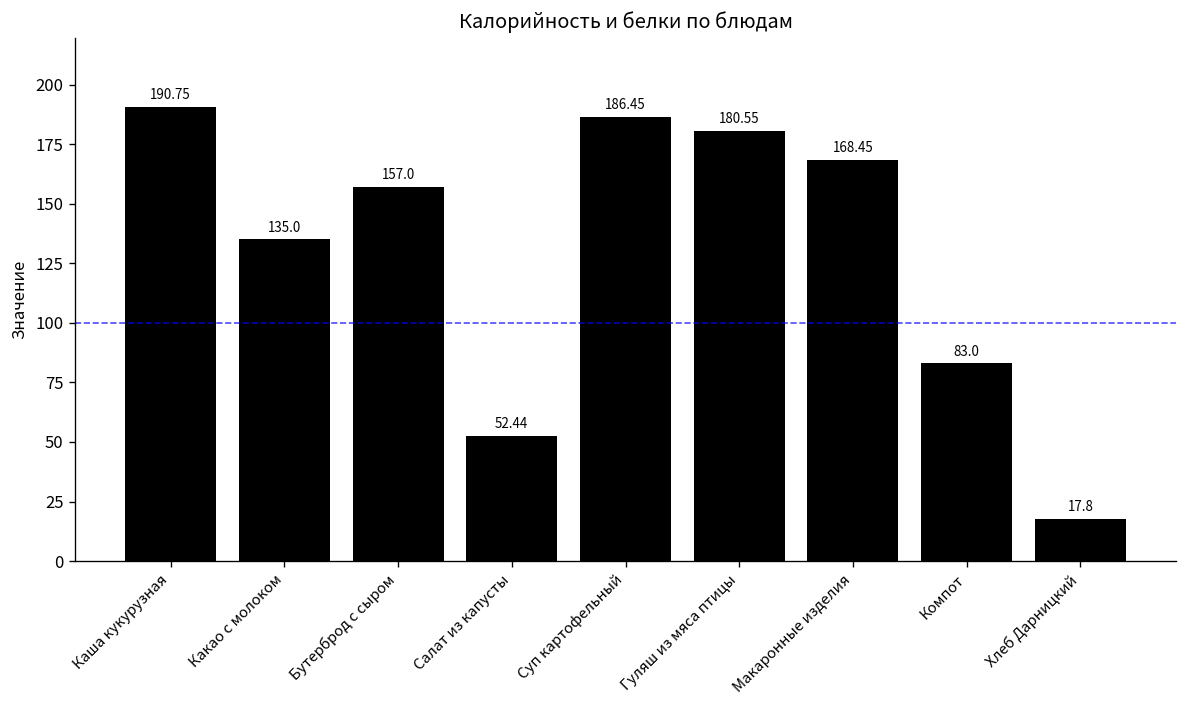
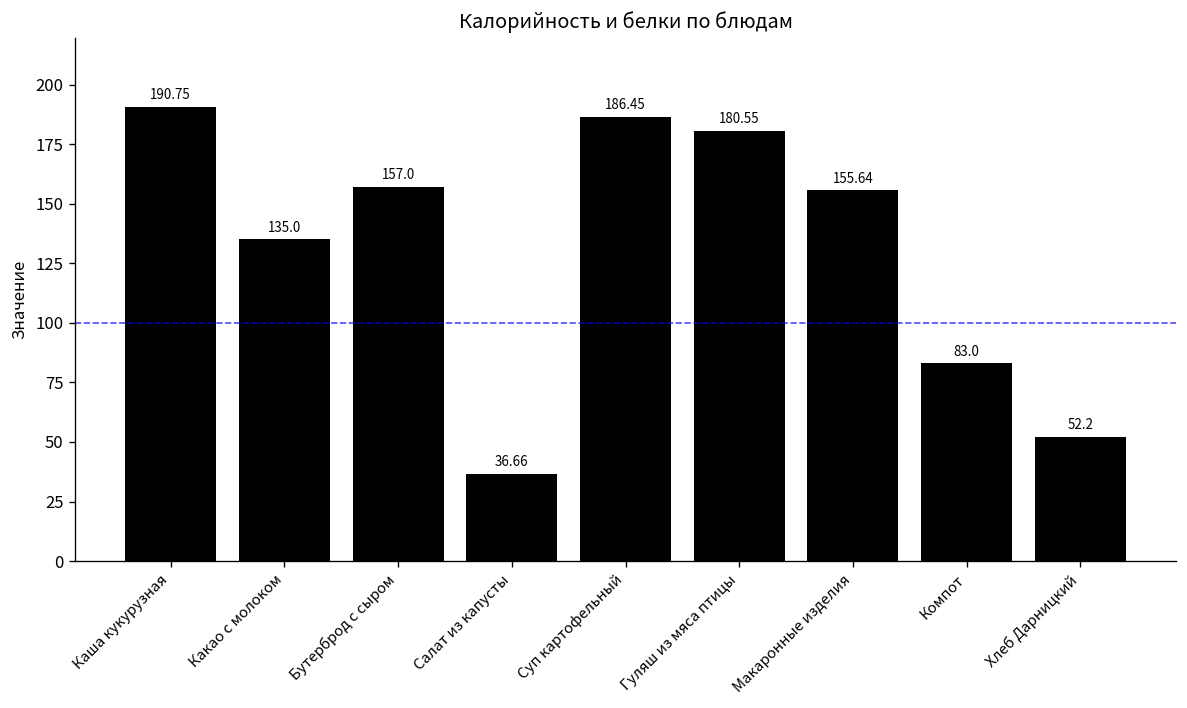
Салат из капусты: 52.44 -> 36.66
Макаронные изделия: 168.45 -> 155.64
Хлеб Дарницкий: 17.8 -> 52.2
